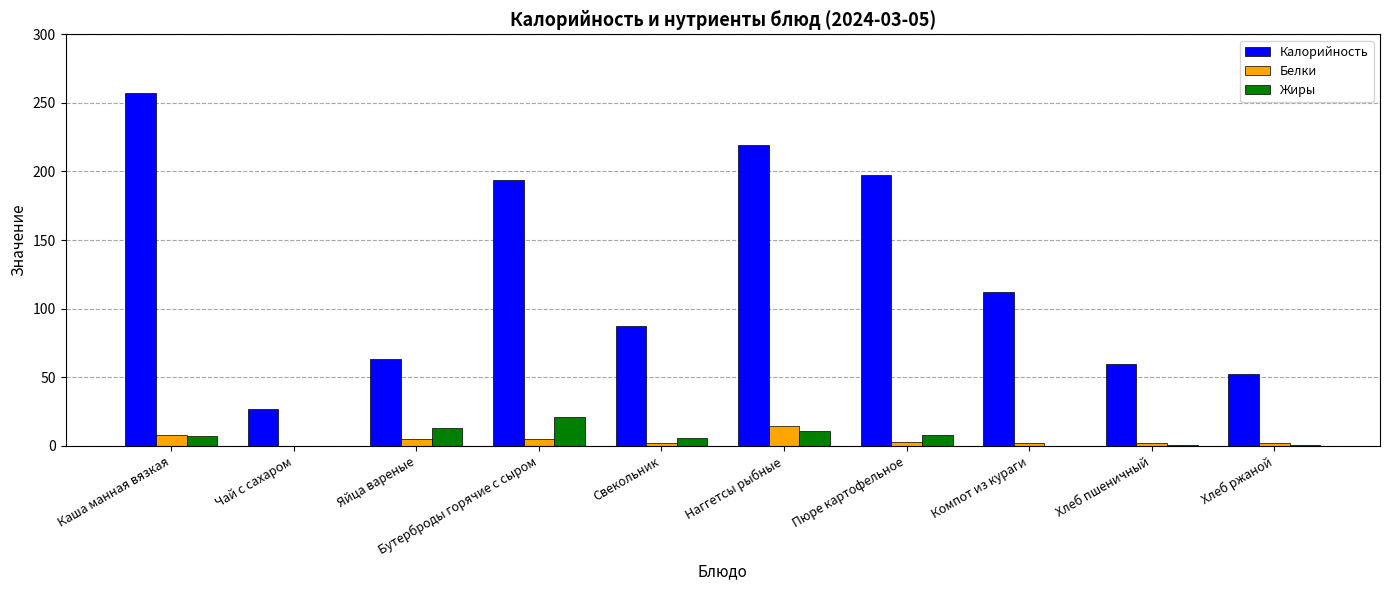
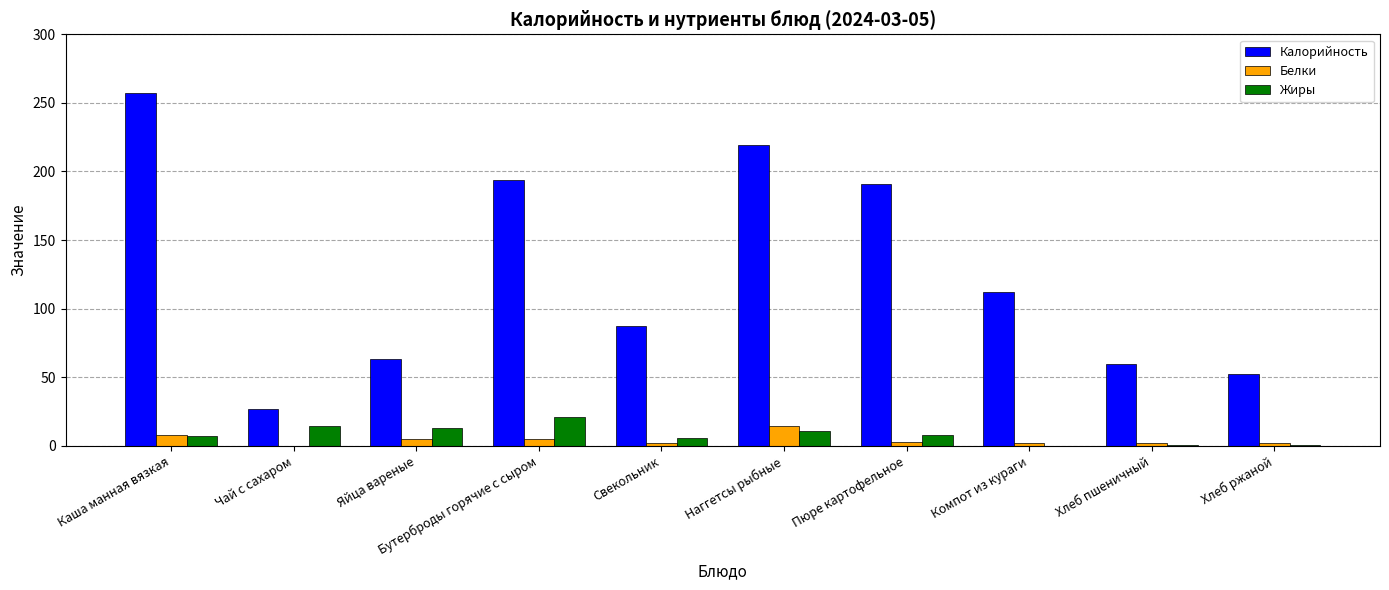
Жиры, Чай с сахаром: 0 -> 15
Калорийность, Пюре картофельное: 197 -> 191
